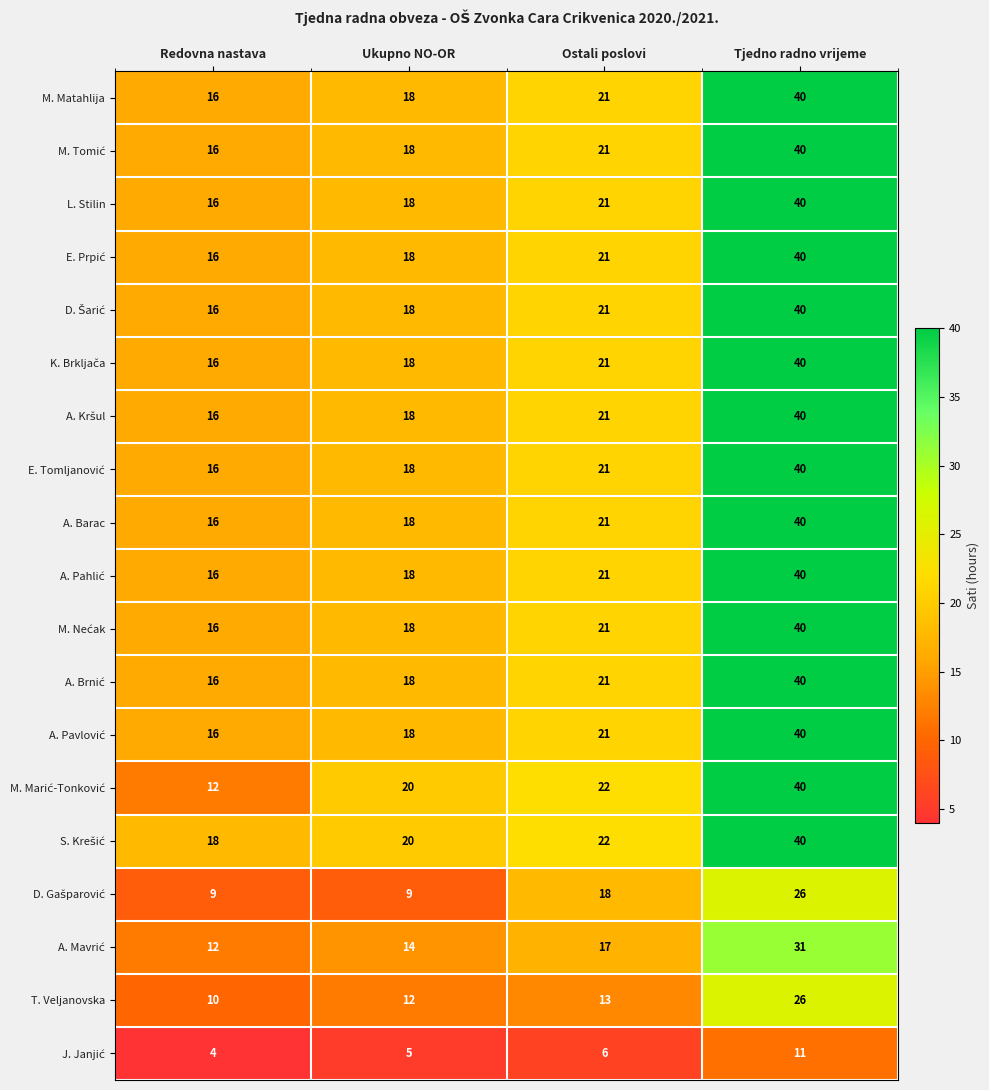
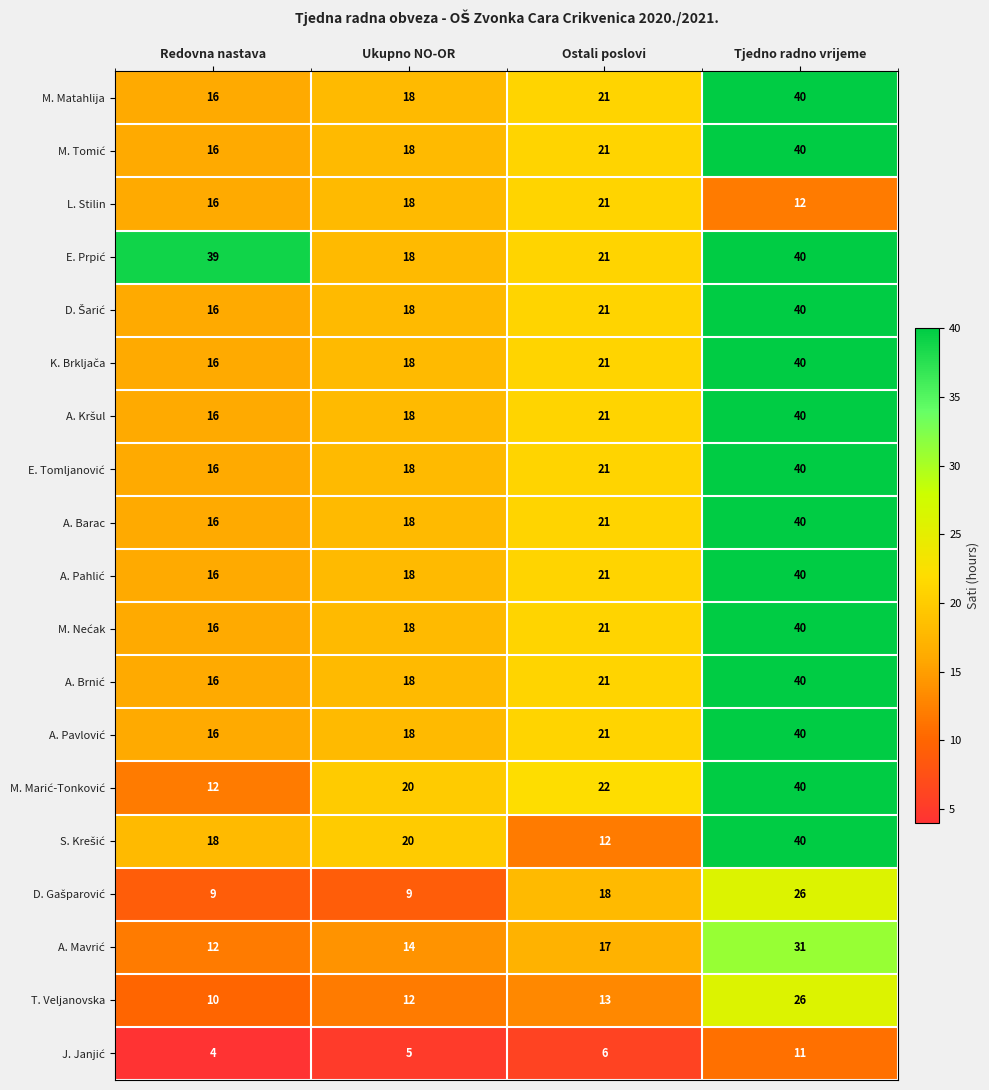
L. Stilin, Tjedno radno vrijeme: 40 -> 12
E. Prpić, Redovna nastava: 16 -> 39
S. Krešić, Ostali poslovi: 22 -> 12
